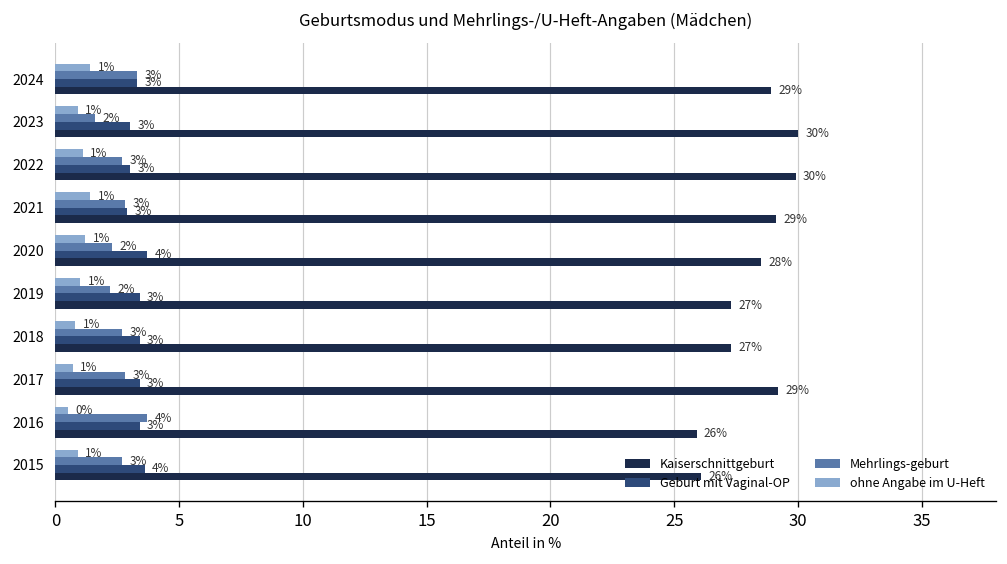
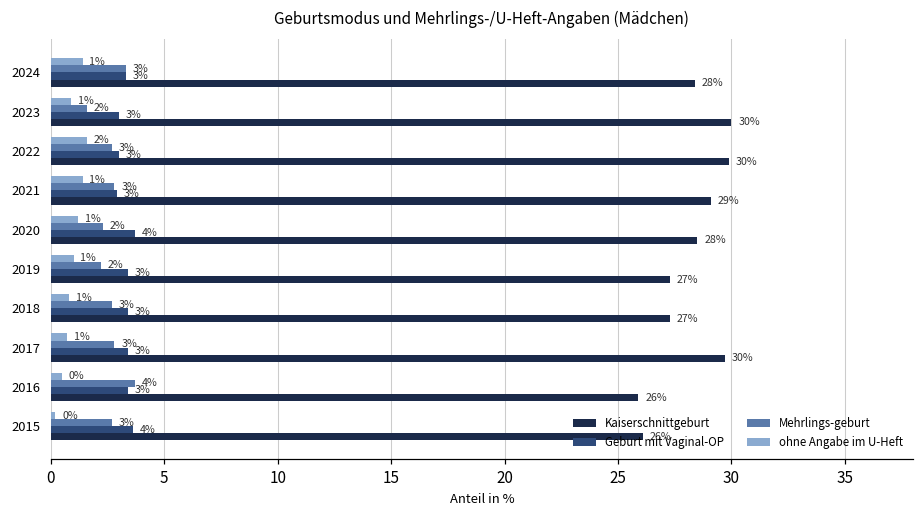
Kaiserschnittgeburt, 2024: 29% -> 28%
ohne Angabe im U-Heft, 2022: 1% -> 2%
Kaiserschnittgeburt, 2017: 29% -> 30%
ohne Angabe im U-Heft, 2015: 1% -> 0%
